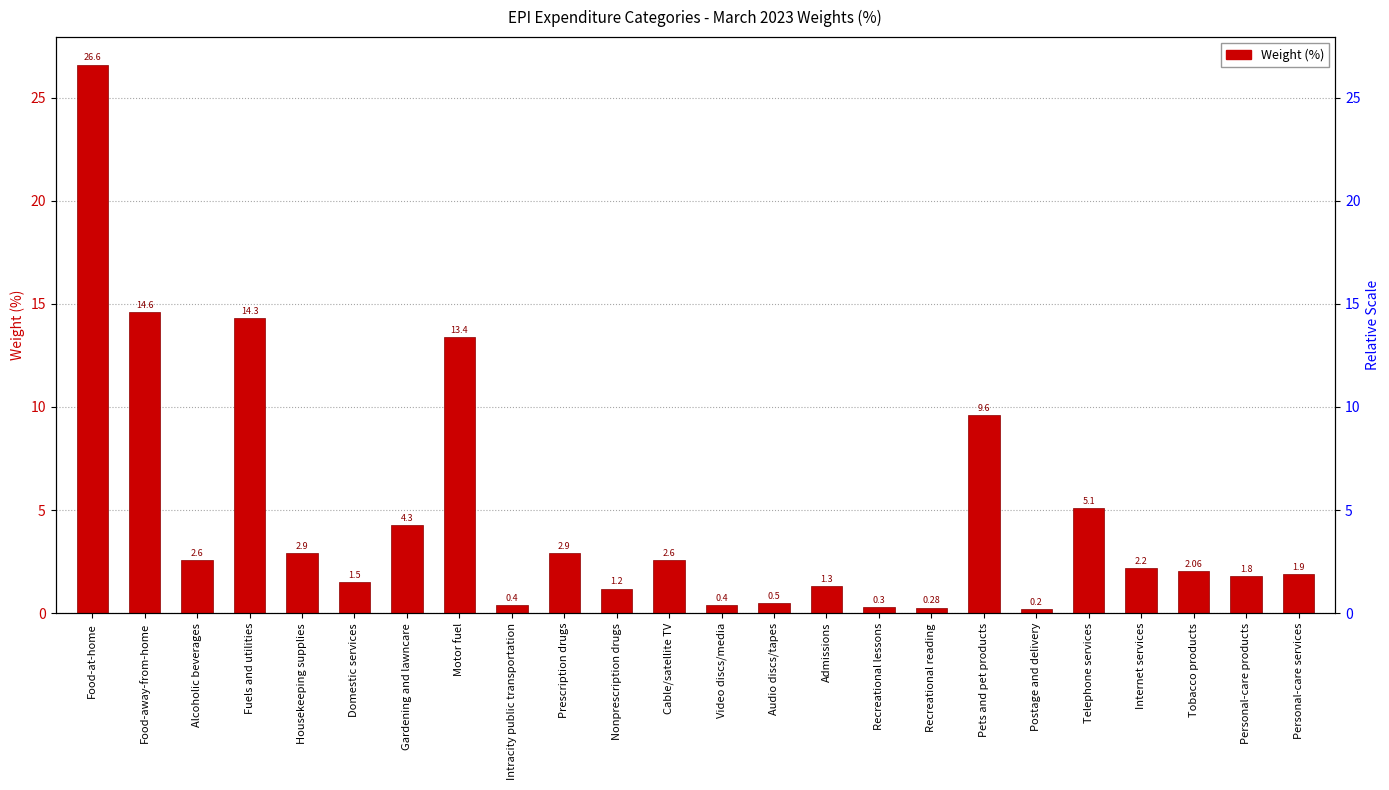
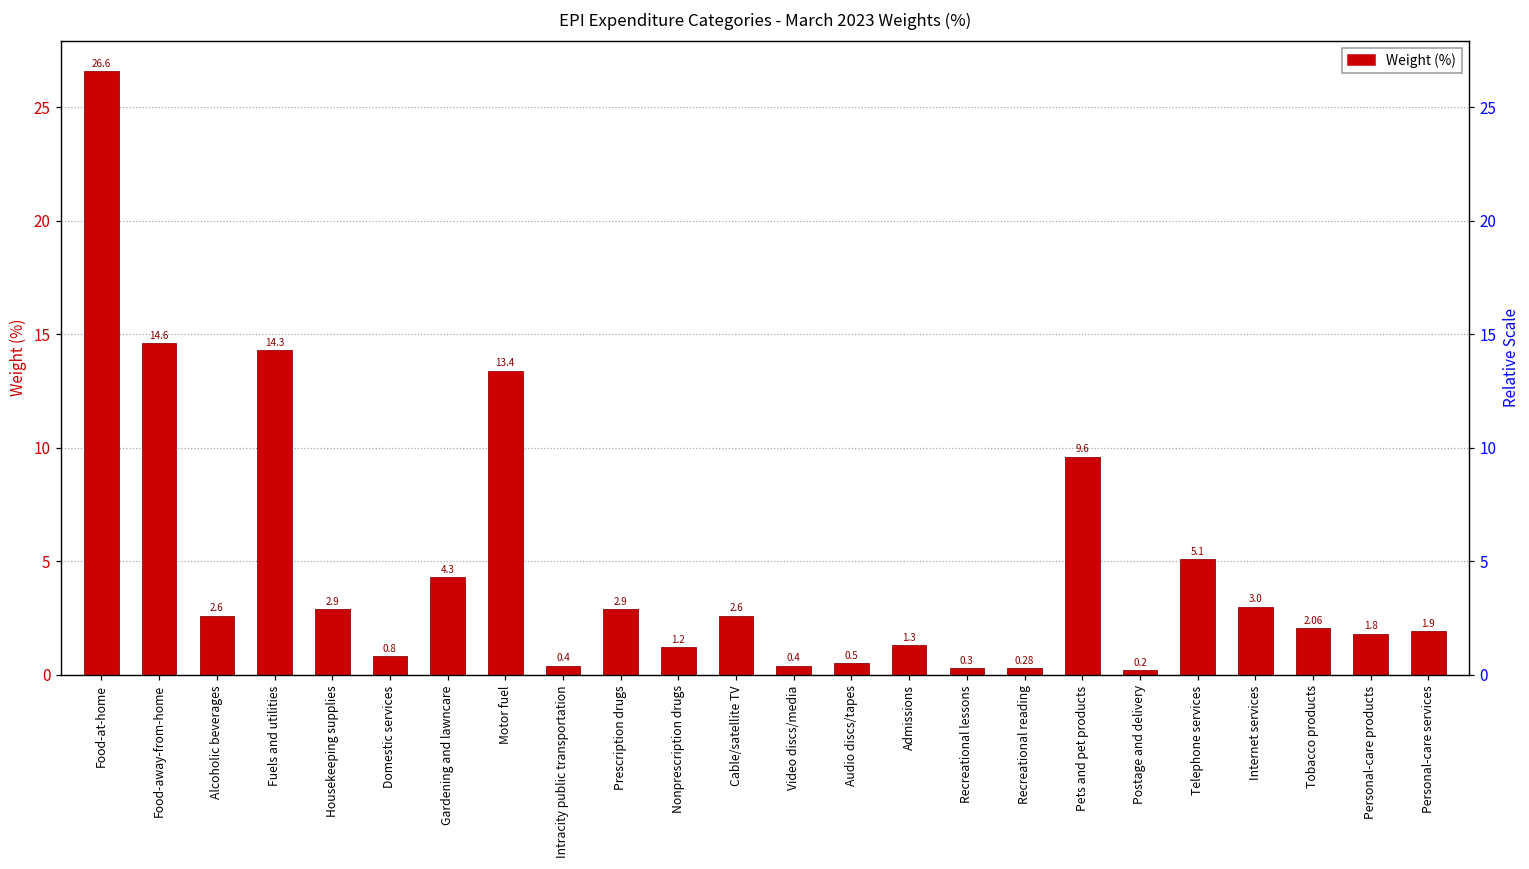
Domestic services: 1.5 -> 0.8
Internet services: 2.2 -> 3.0
